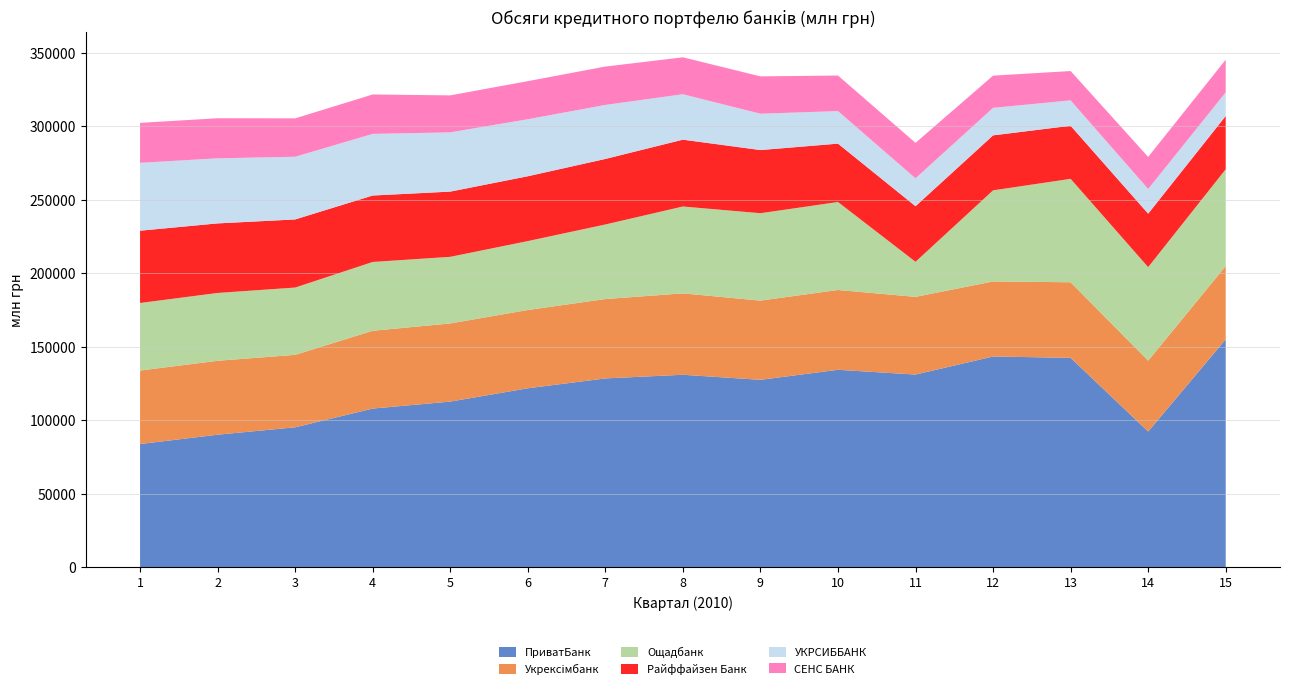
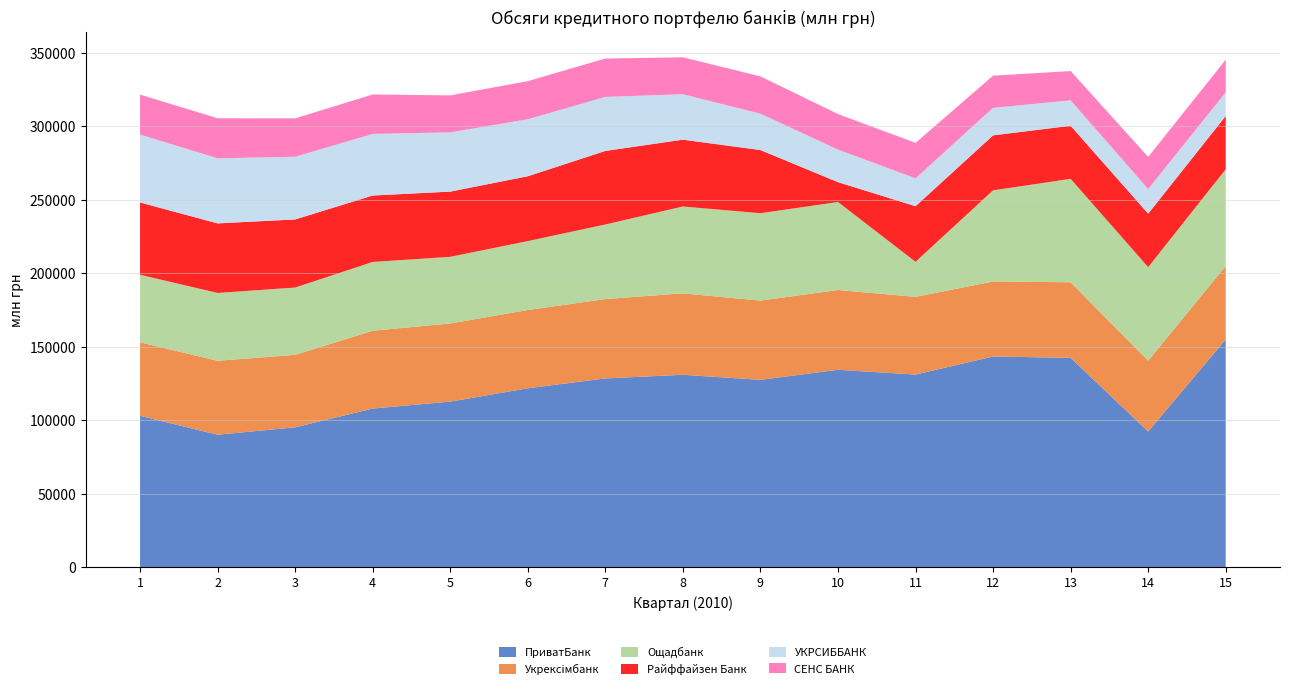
ПриватБанк, 1: 84000 -> 103000
Райффайзен Банк, 7: 45000 -> 50000
Райффайзен Банк, 10: 40000 -> 14000
